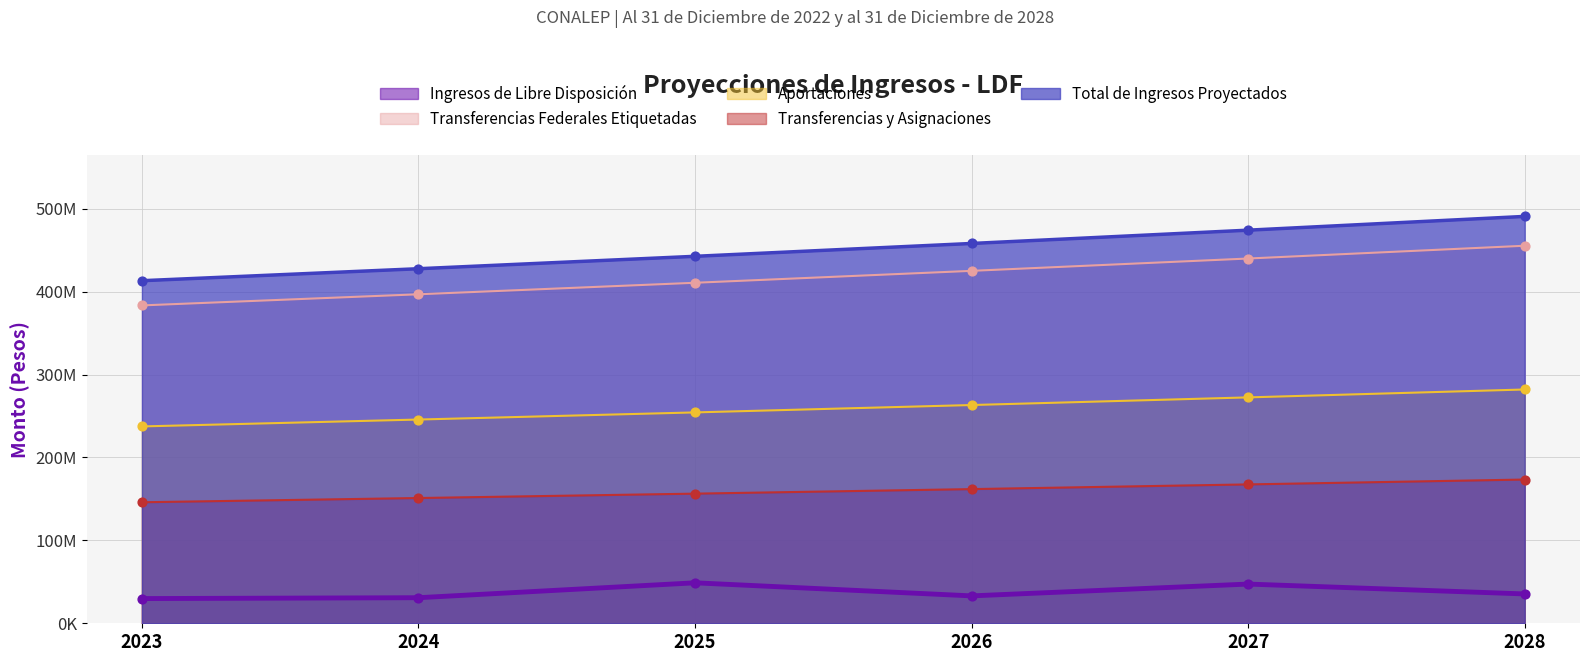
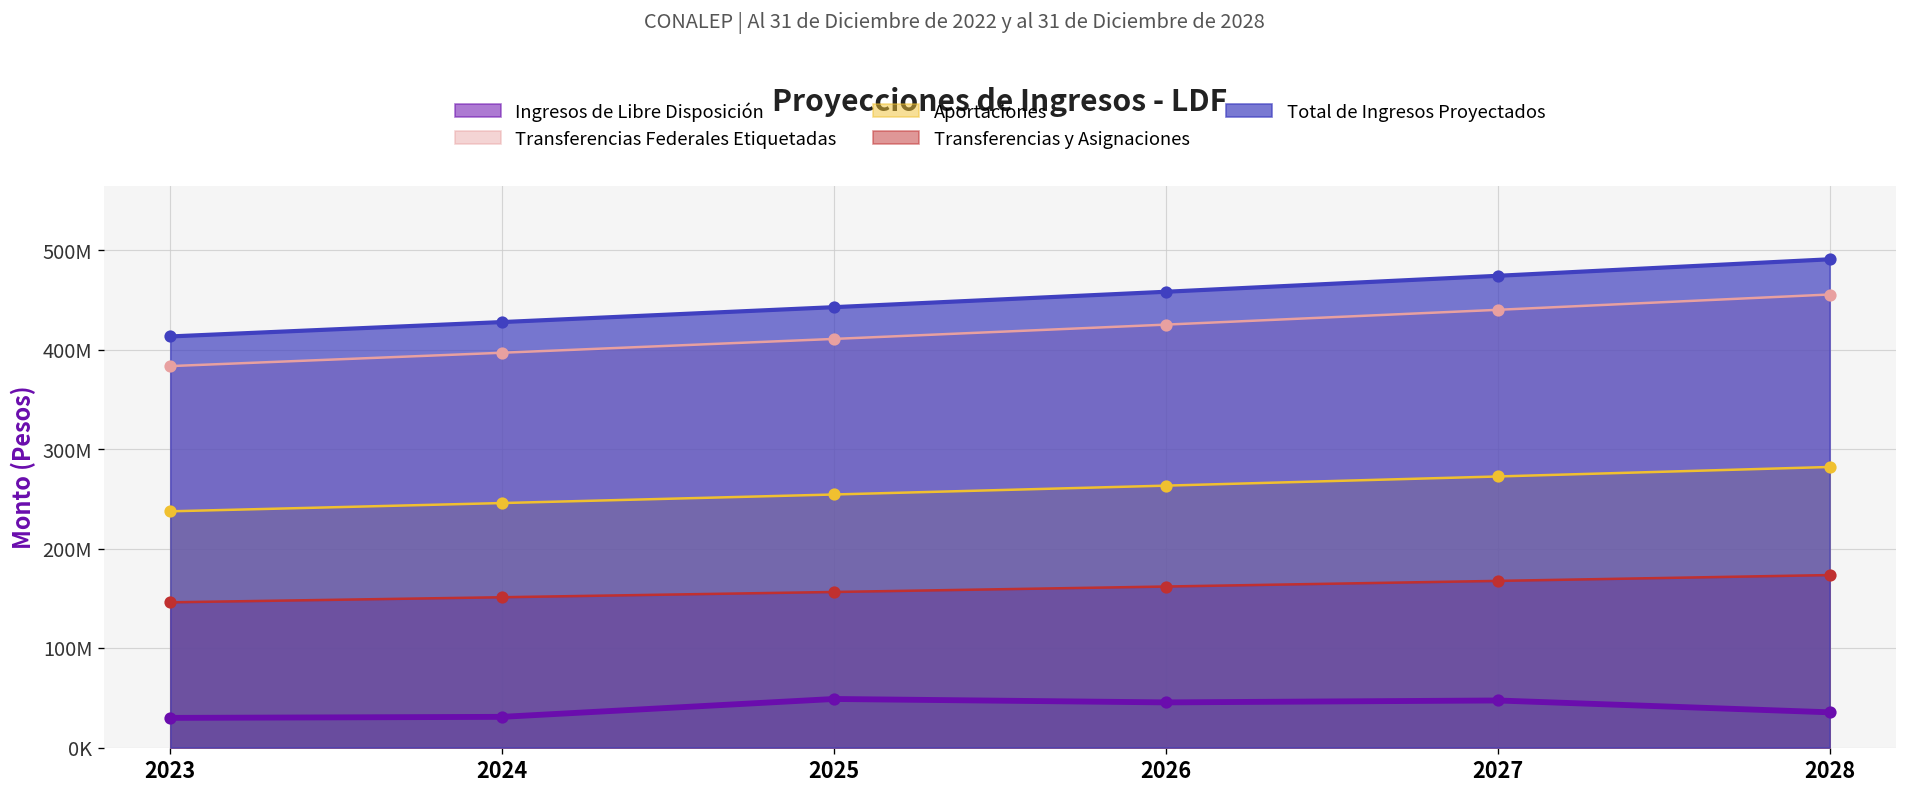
Ingresos de Libre Disposición, 2026: 30000000 -> 50000000
